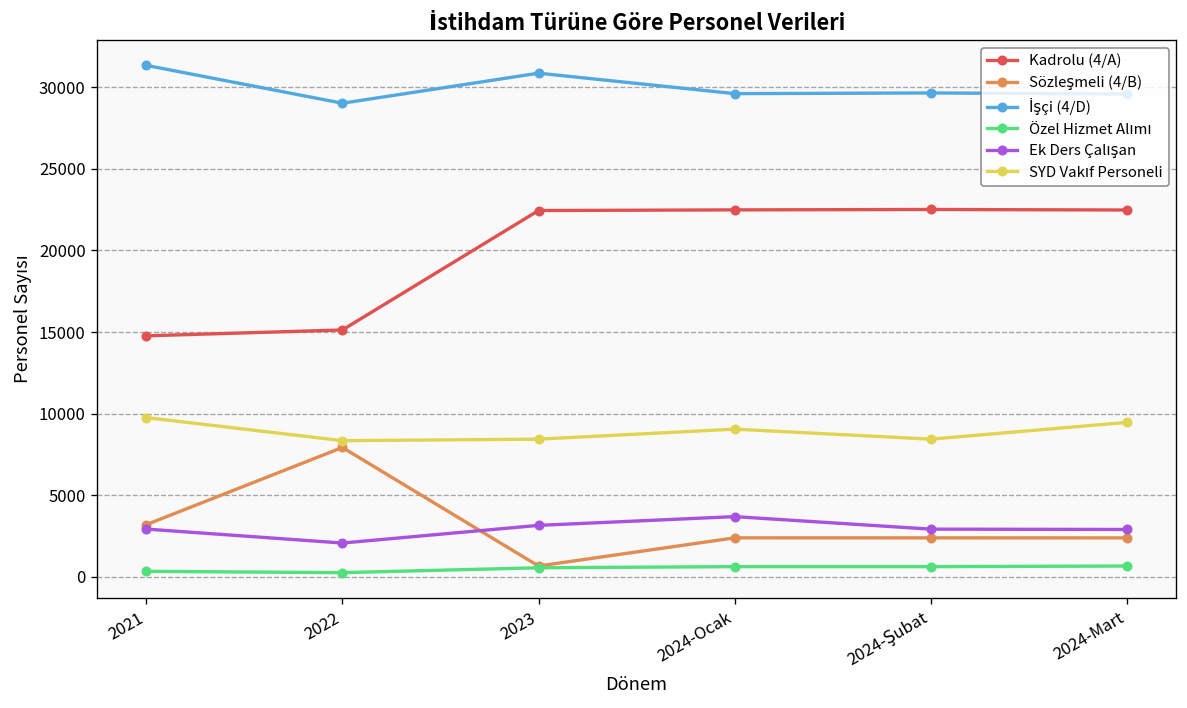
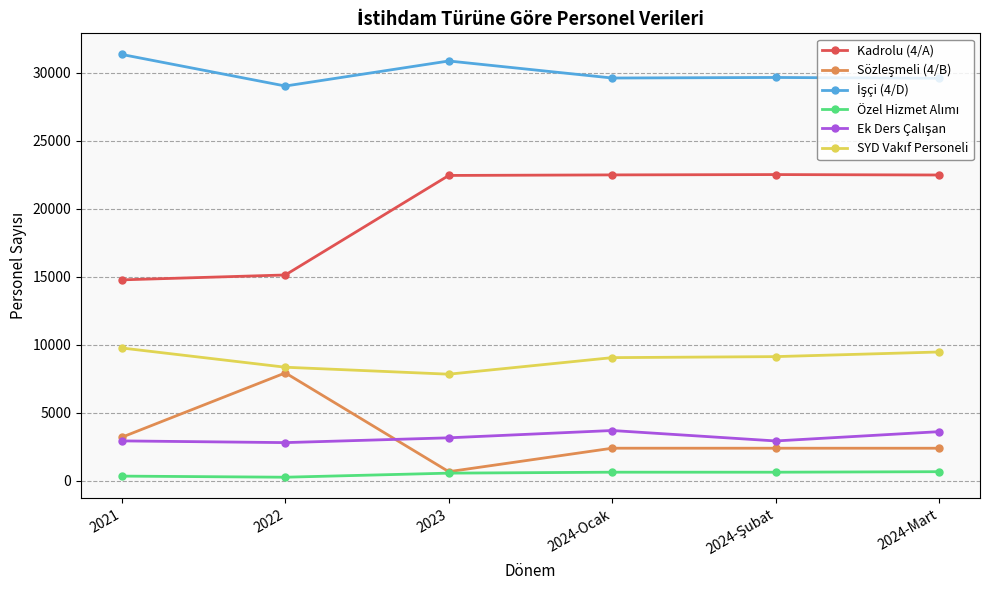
Ek Ders Çalışan, 2022: 2100 -> 2800
SYD Vakıf Personeli, 2023: 8400 -> 7800
SYD Vakıf Personeli, 2024-Şubat: 8400 -> 9100
Ek Ders Çalışan, 2024-Mart: 2900 -> 3600
